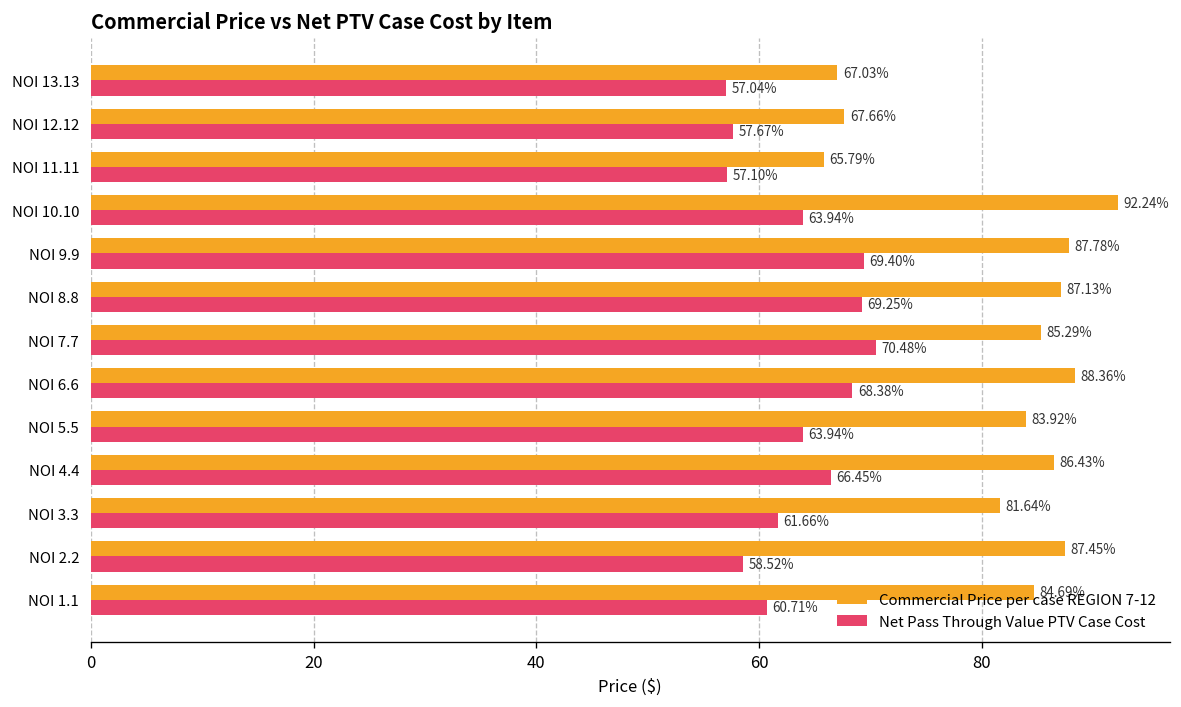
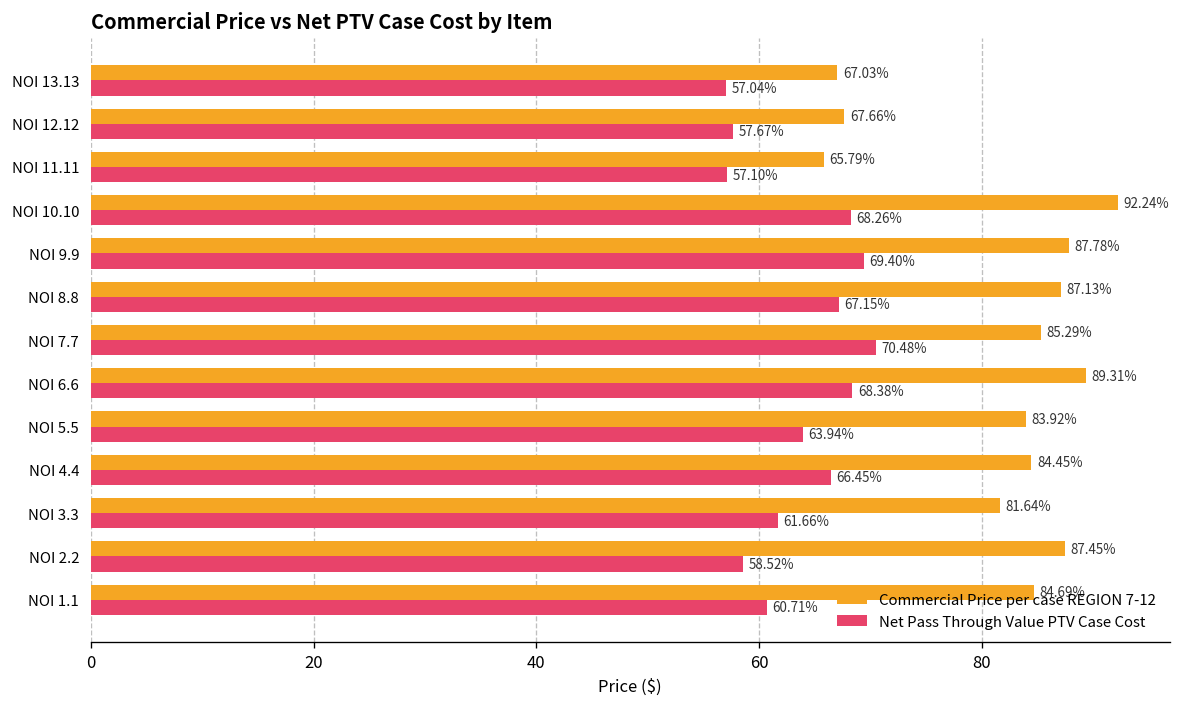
Net Pass Through Value PTV Case Cost, NOI 10.10: 63.94% -> 68.26%
Net Pass Through Value PTV Case Cost, NOI 8.8: 69.25% -> 67.15%
Commercial Price per case REGION 7-12, NOI 6.6: 88.36% -> 89.31%
Commercial Price per case REGION 7-12, NOI 4.4: 86.43% -> 84.45%
